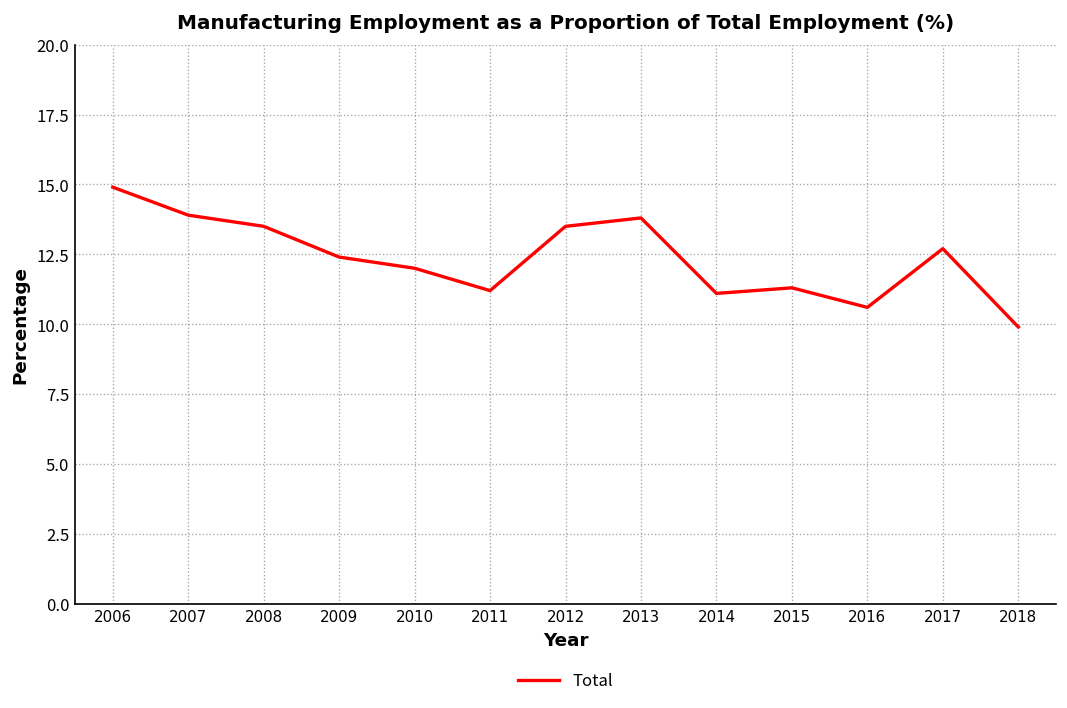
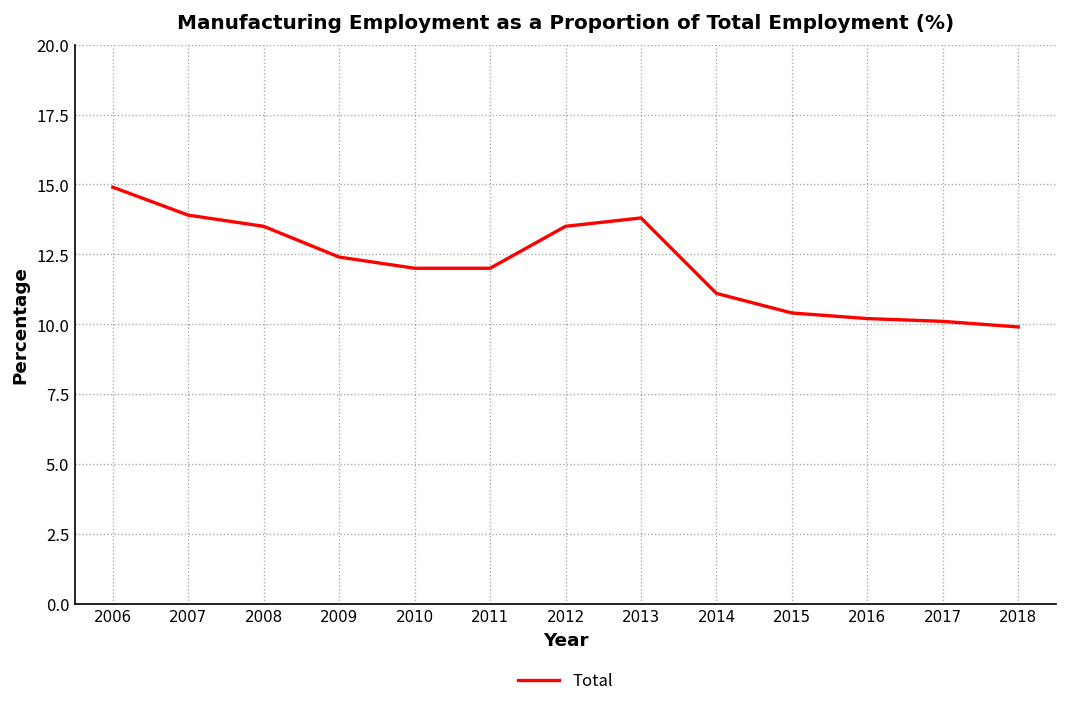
2011: 11.2 -> 12.0
2015: 11.3 -> 10.4
2016: 10.6 -> 10.2
2017: 12.7 -> 10.1
